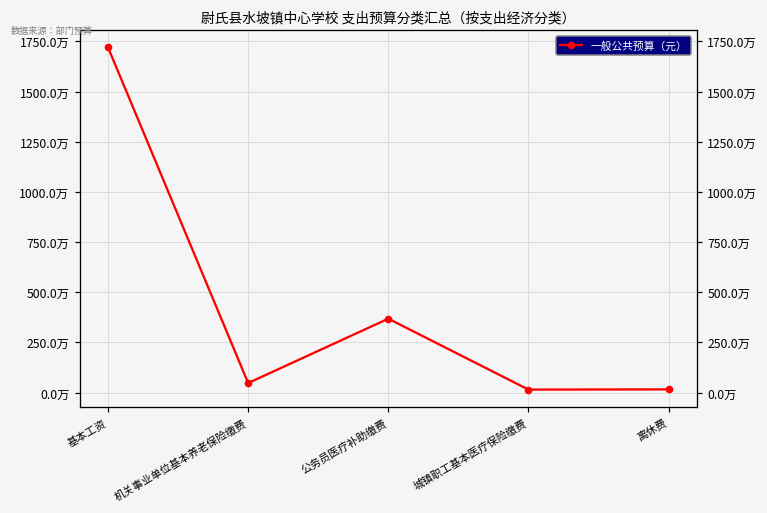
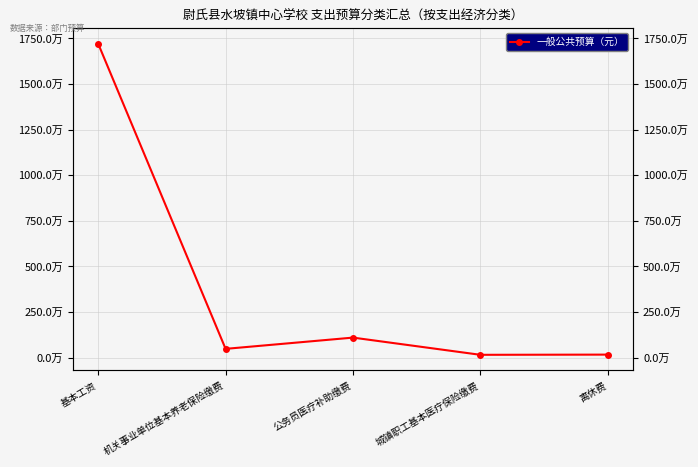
公务员医疗补助缴费: 370万 -> 110万
